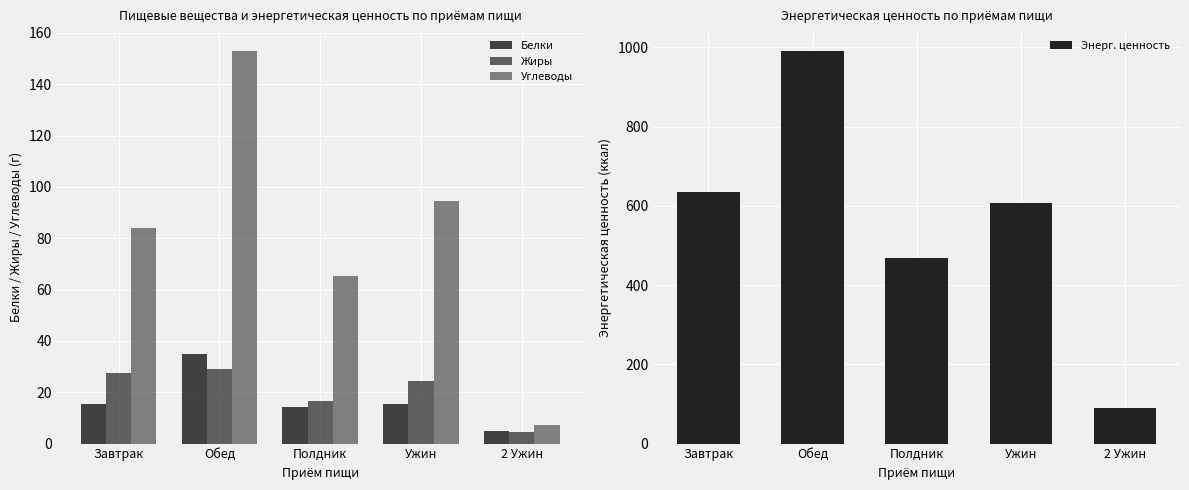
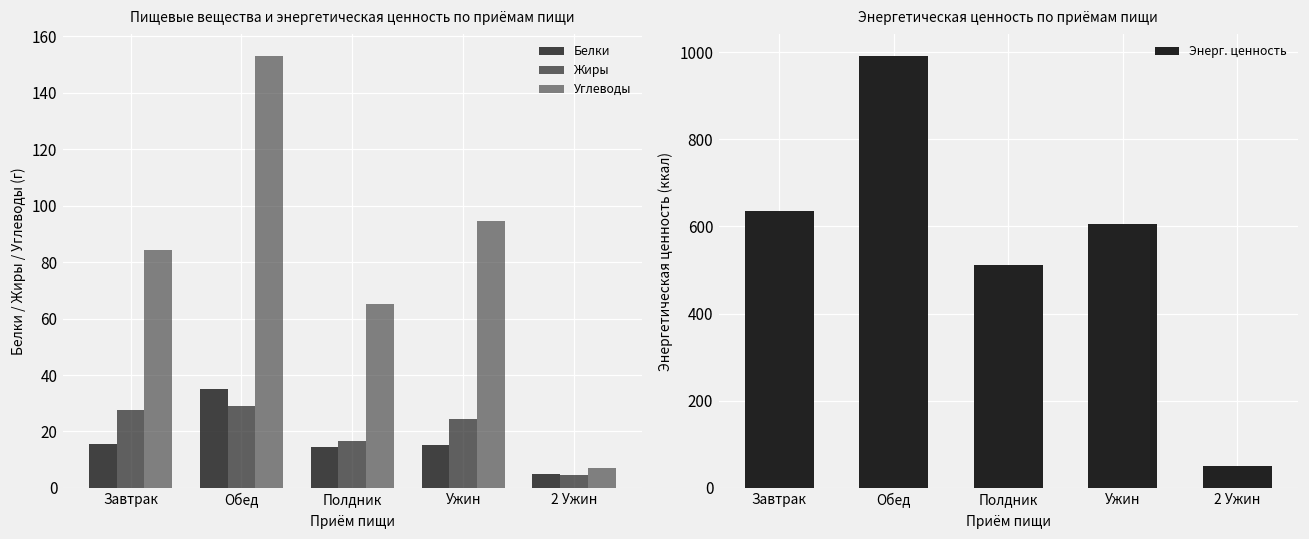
Энергетическая ценность по приёмам пищи, Полдник: 470 -> 510
Энергетическая ценность по приёмам пищи, 2 Ужин: 90 -> 50
